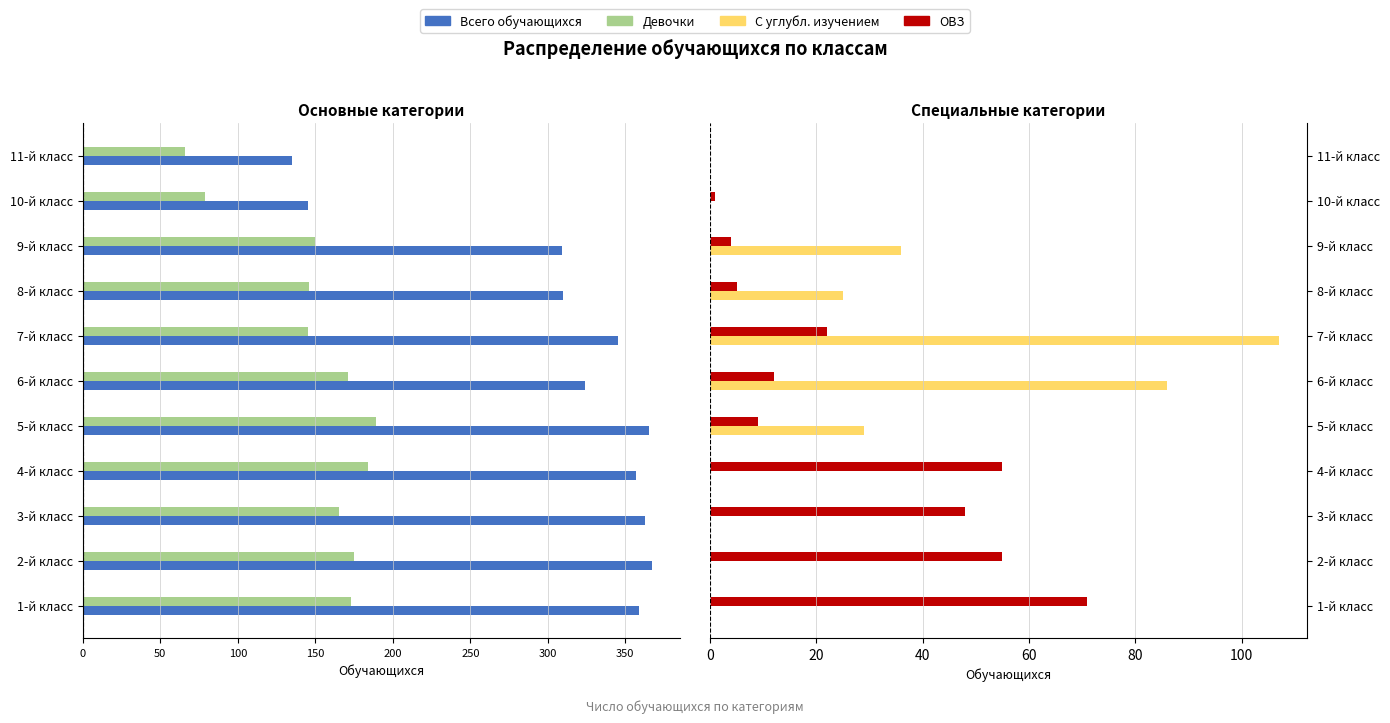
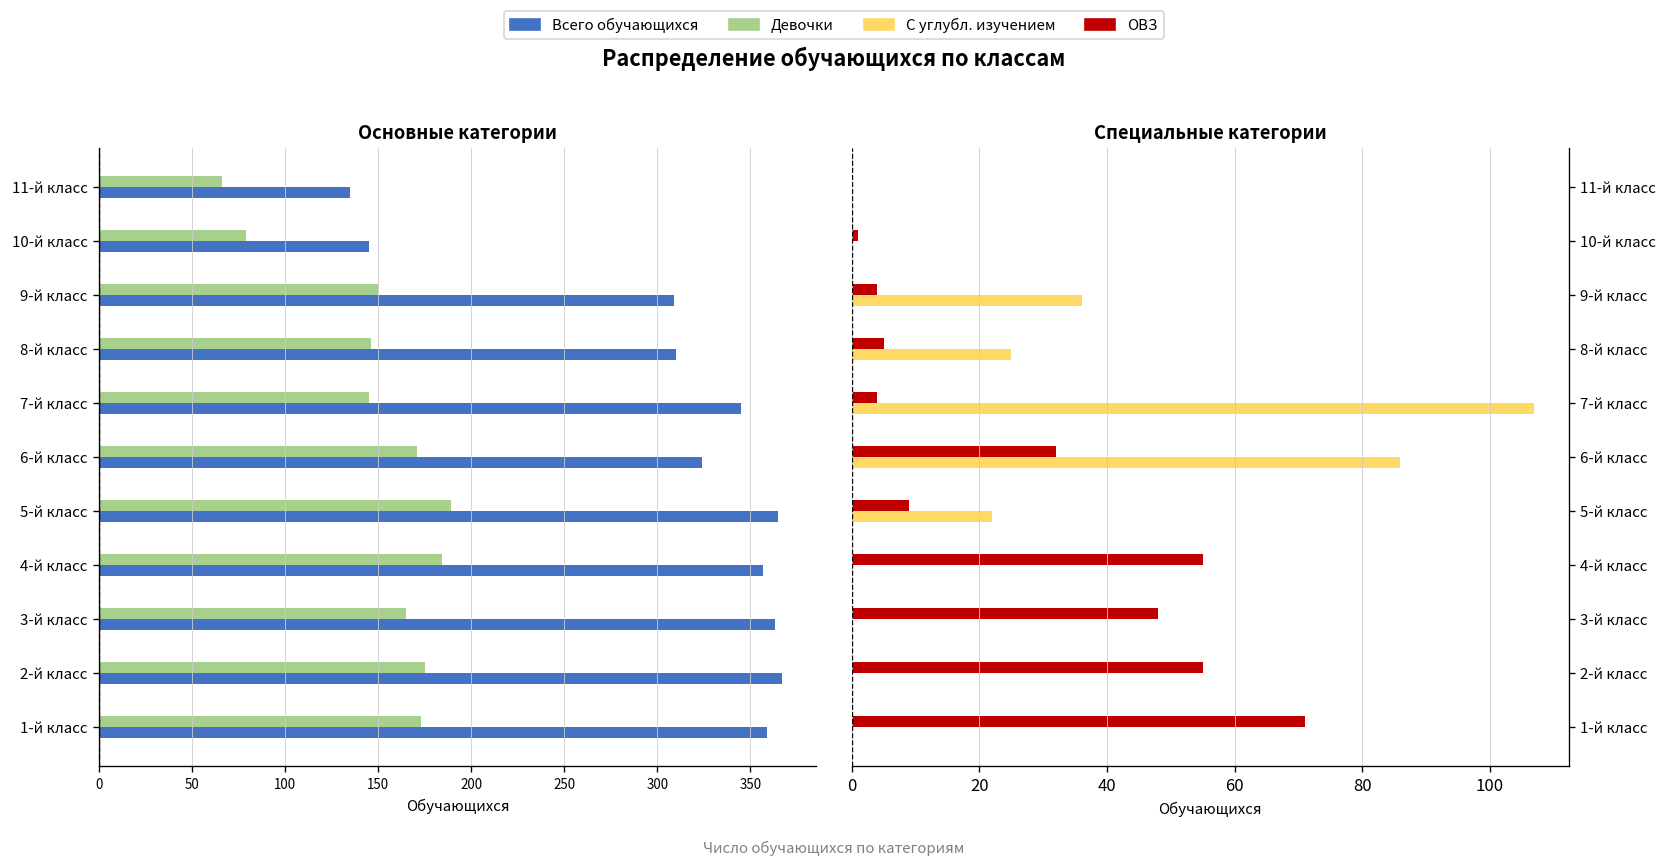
Специальные категории, ОВЗ, 7-й класс: 22 -> 4
Специальные категории, ОВЗ, 6-й класс: 12 -> 32
Специальные категории, С углубл. изучением, 5-й класс: 29 -> 22
